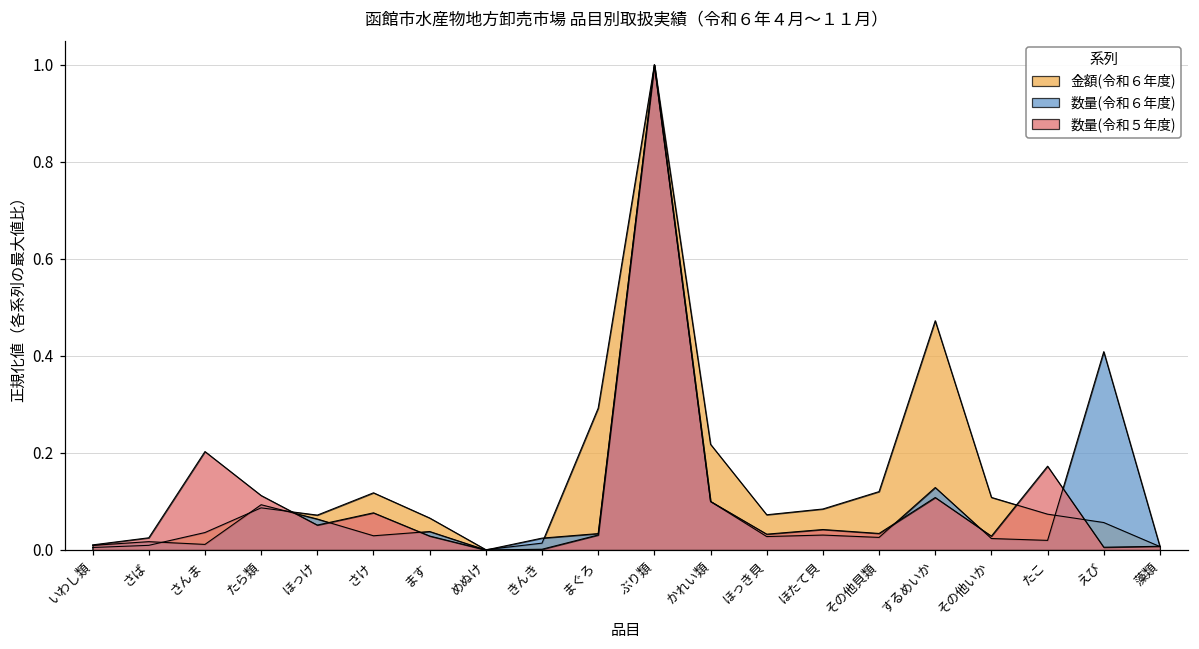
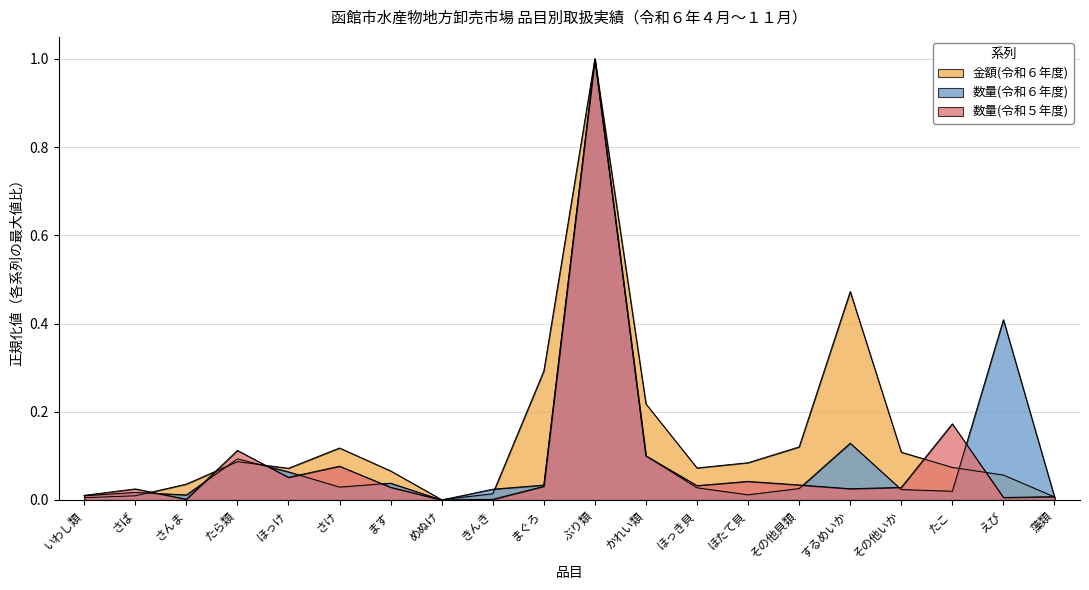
数量(令和５年度), さんま: 0.20 -> 0.00
数量(令和６年度), ほたて貝: 0.03 -> 0.01
数量(令和５年度), するめいか: 0.11 -> 0.03
